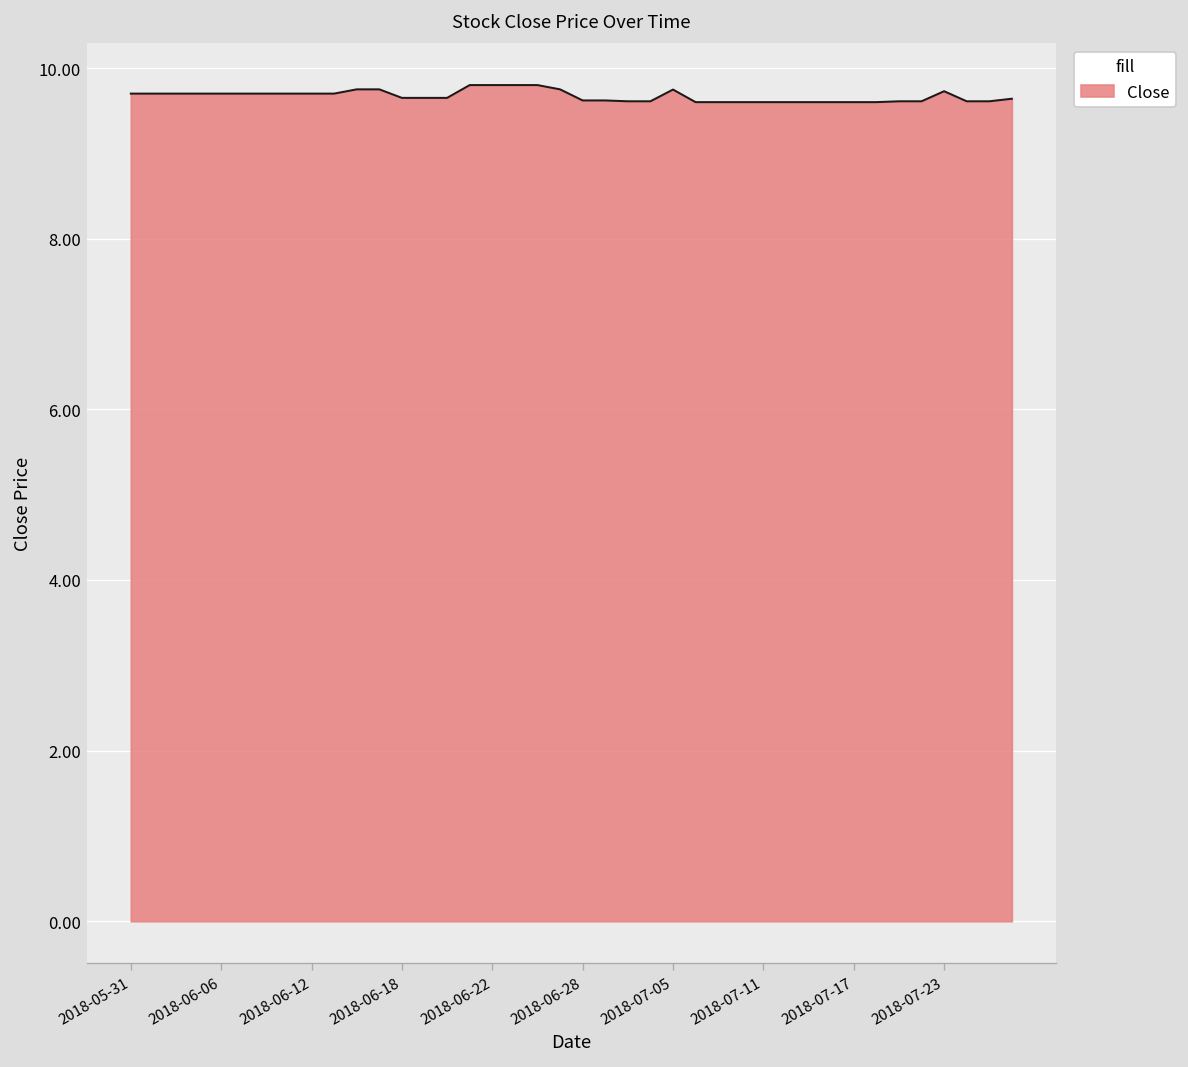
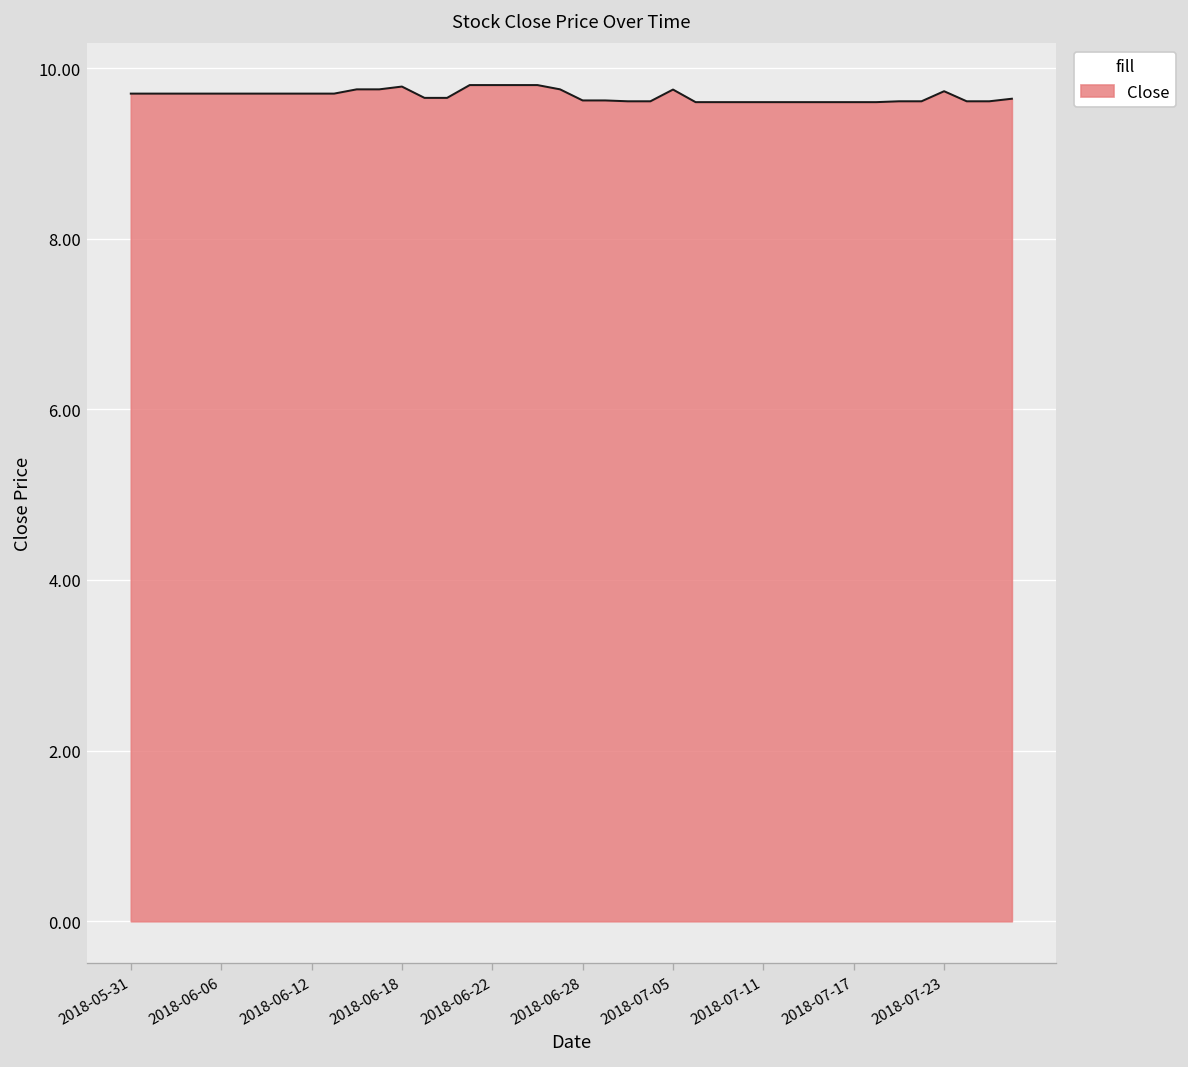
2018-06-18: 9.6 -> 9.8
